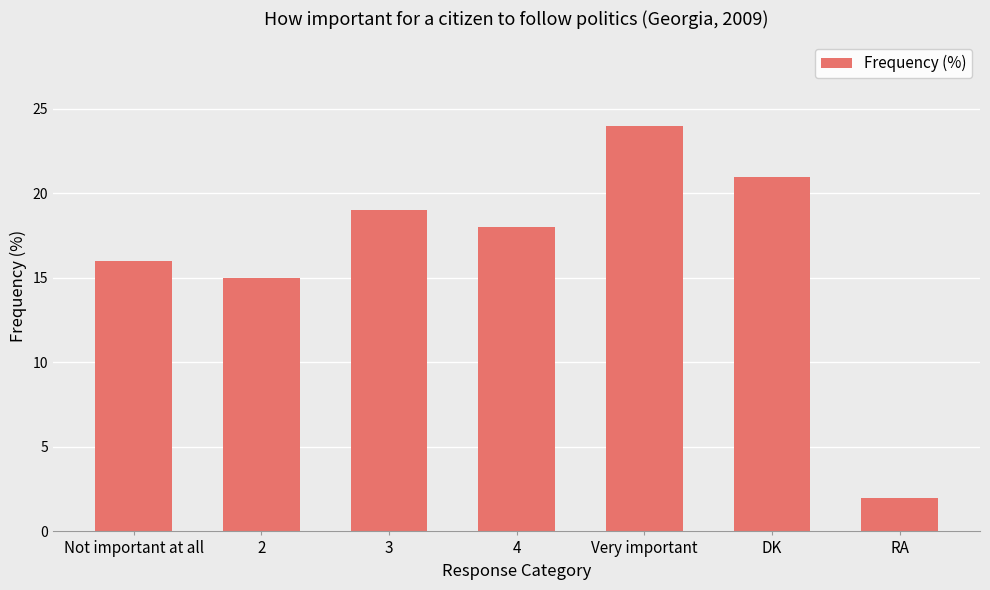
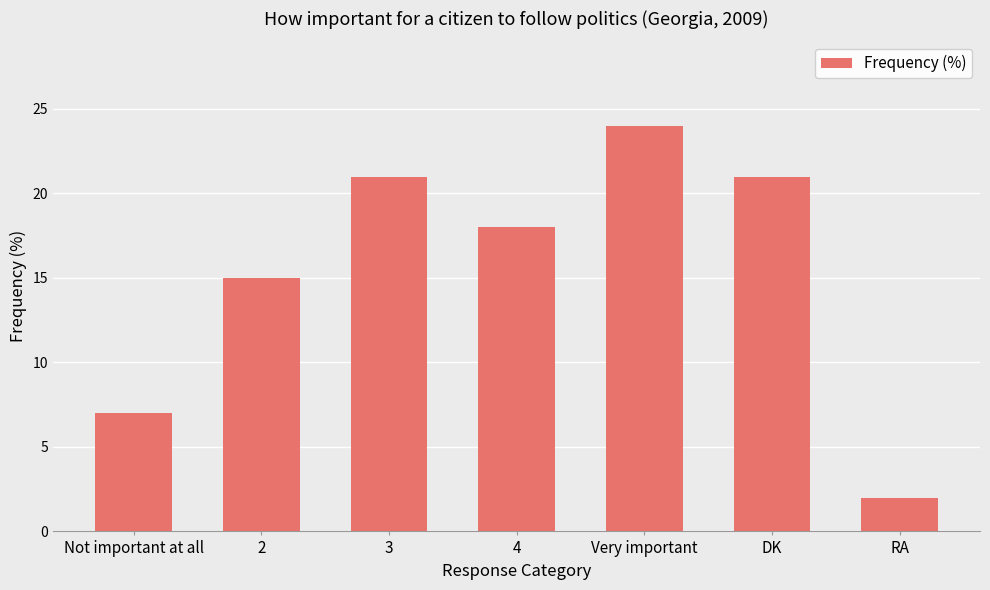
Not important at all: 16 -> 7
3: 19 -> 21
